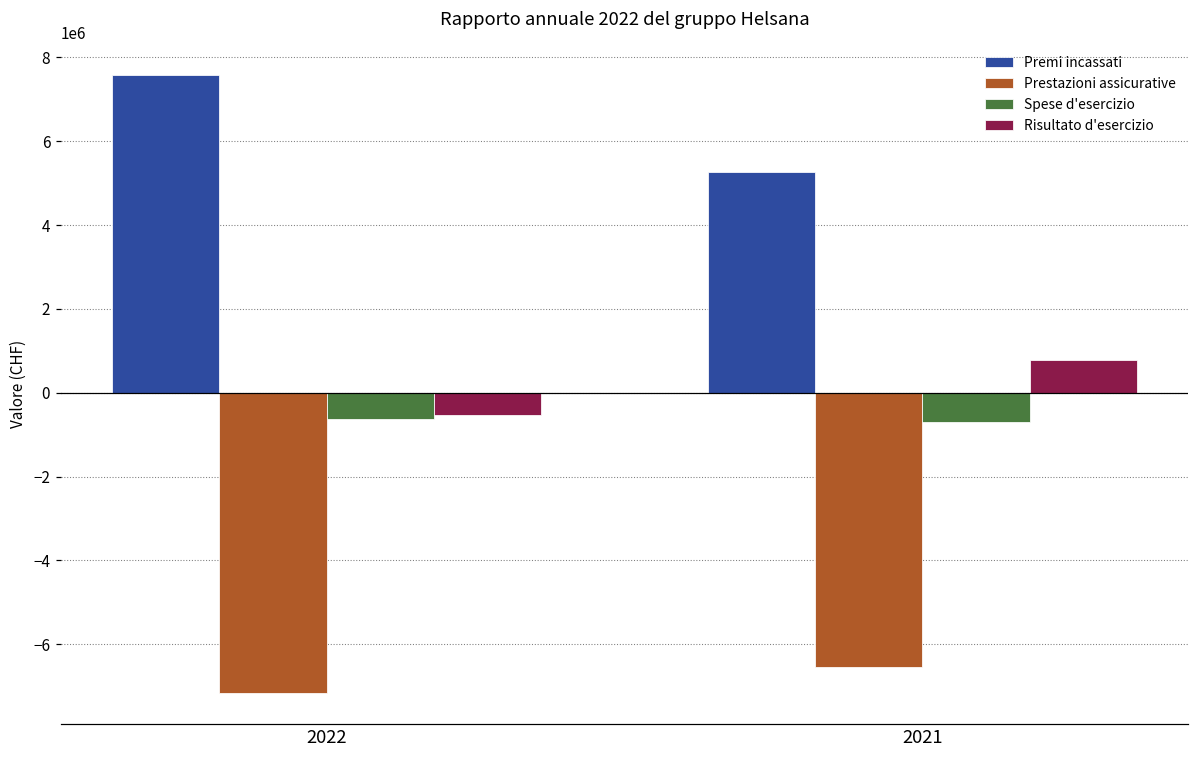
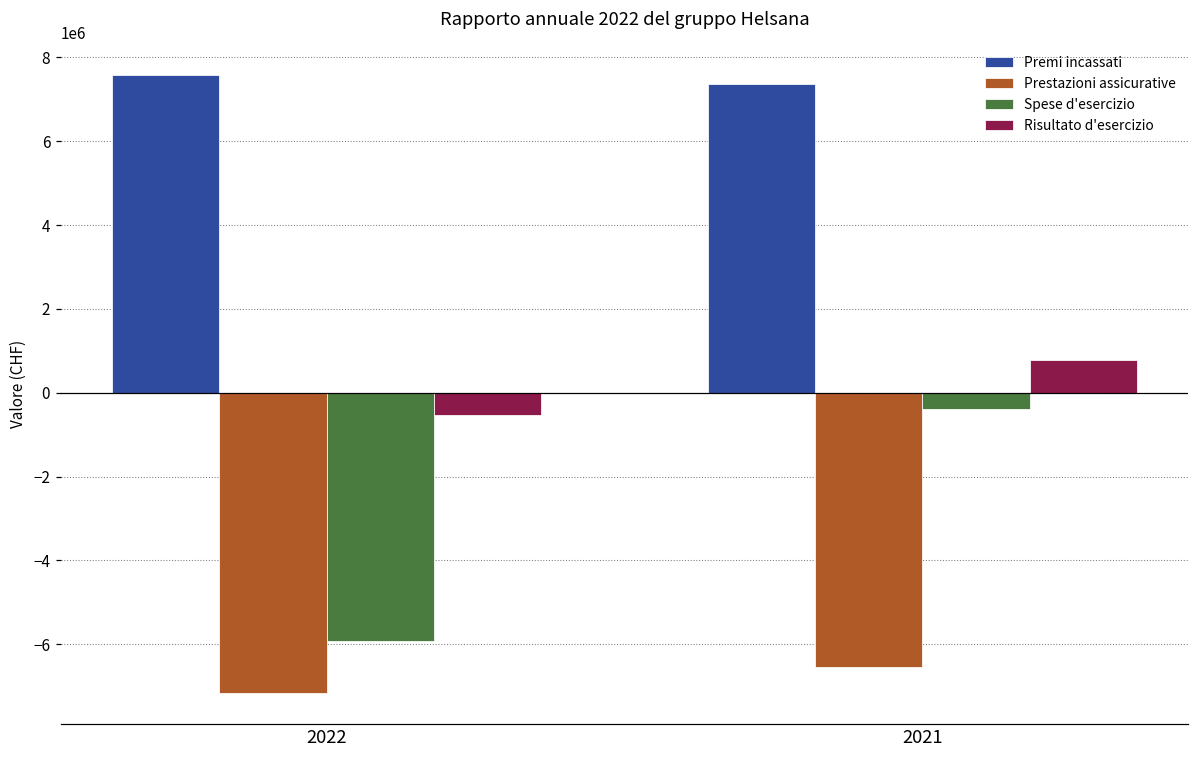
Spese d'esercizio, 2022: -600000 -> -5900000
Premi incassati, 2021: 5300000 -> 7400000
Spese d'esercizio, 2021: -700000 -> -400000
